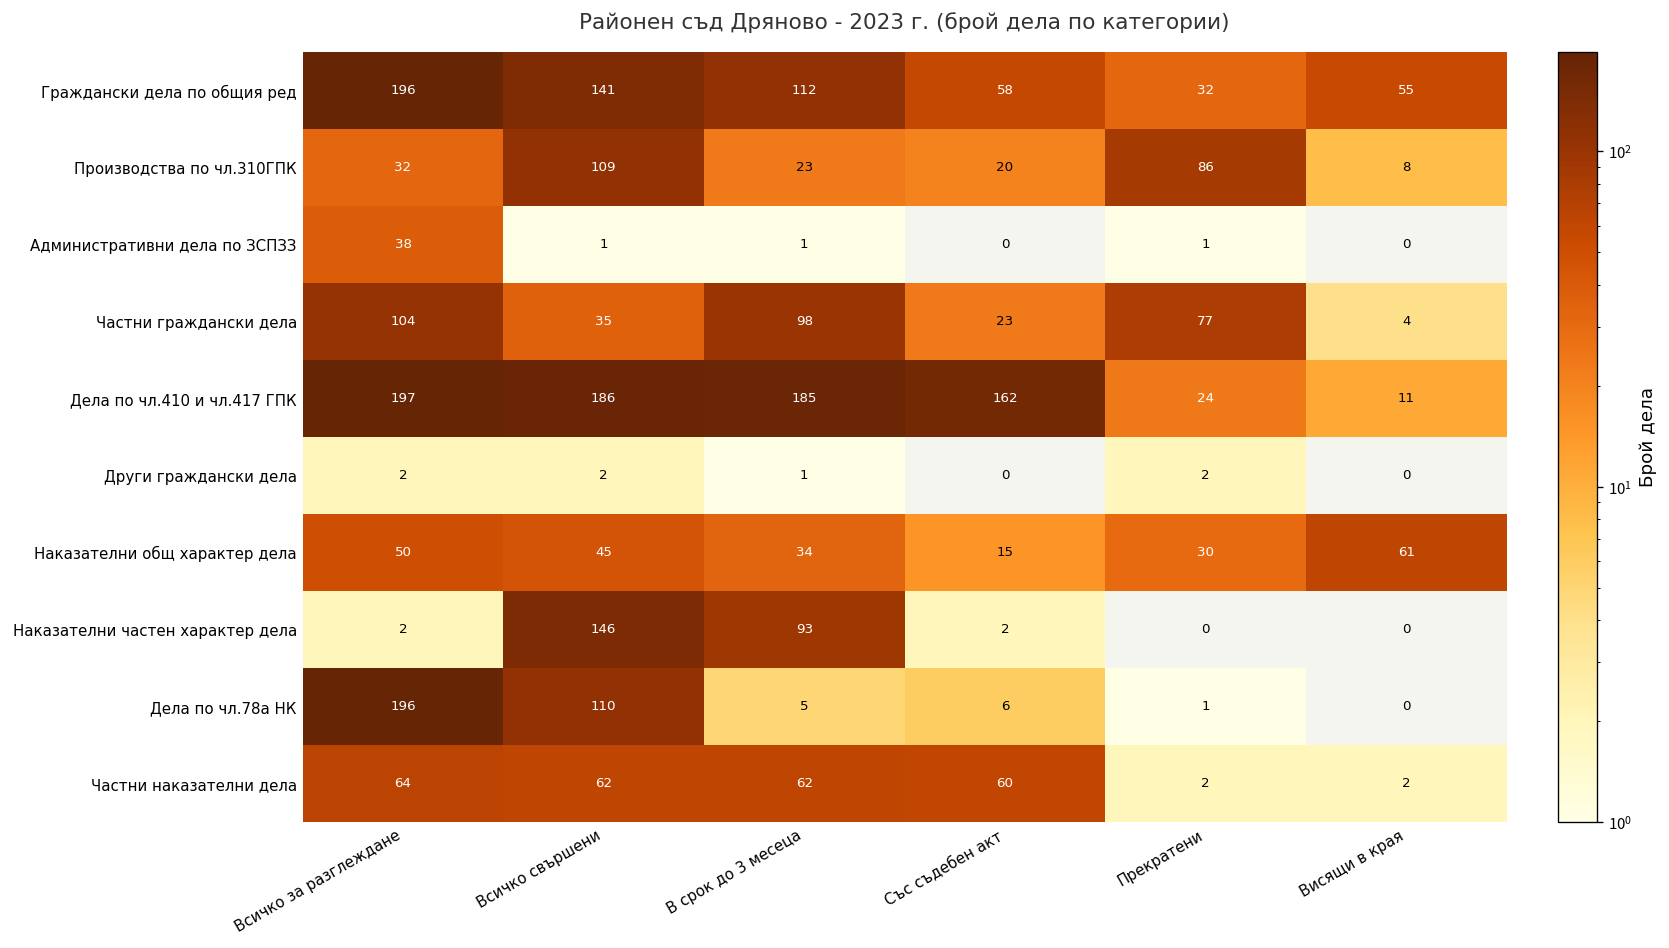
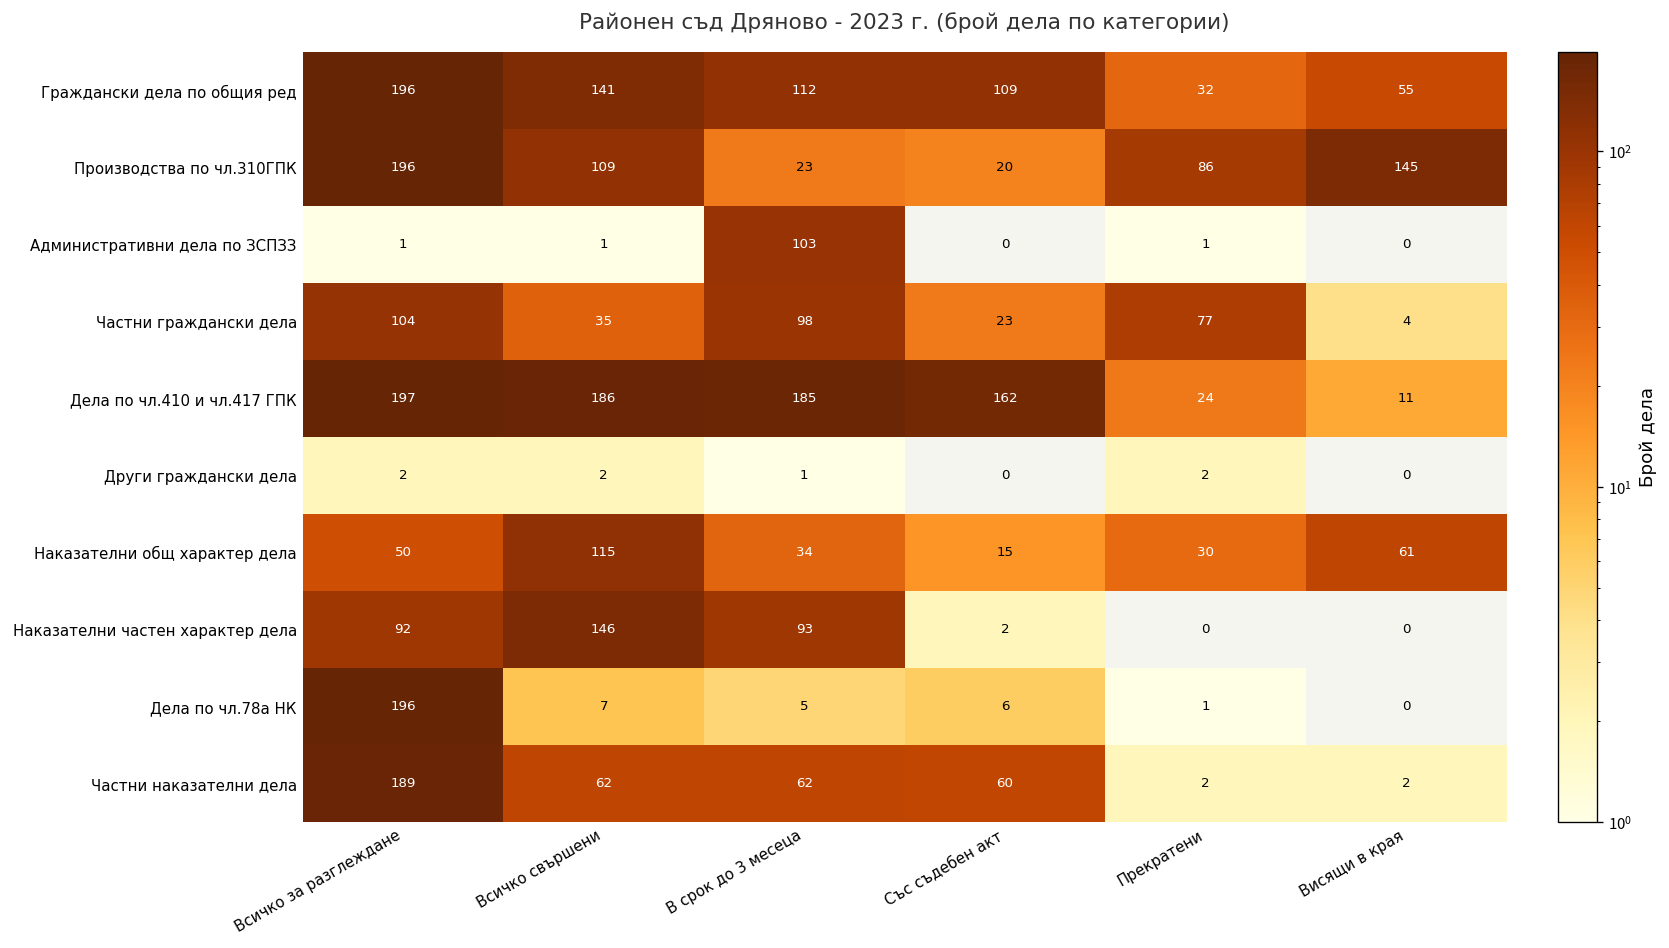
Граждански дела по общия ред, Със съдебен акт: 58 -> 109
Производства по чл.310ГПК, Всичко за разглеждане: 32 -> 196
Производства по чл.310ГПК, Висящи в края: 8 -> 145
Административни дела по ЗСПЗЗ, Всичко за разглеждане: 38 -> 1
Административни дела по ЗСПЗЗ, В срок до 3 месеца: 1 -> 103
Наказателни общ характер дела, Всичко свършени: 45 -> 115
Наказателни частен характер дела, Всичко за разглеждане: 2 -> 92
Дела по чл.78а НК, Всичко свършени: 110 -> 7
Частни наказателни дела, Всичко за разглеждане: 64 -> 189
